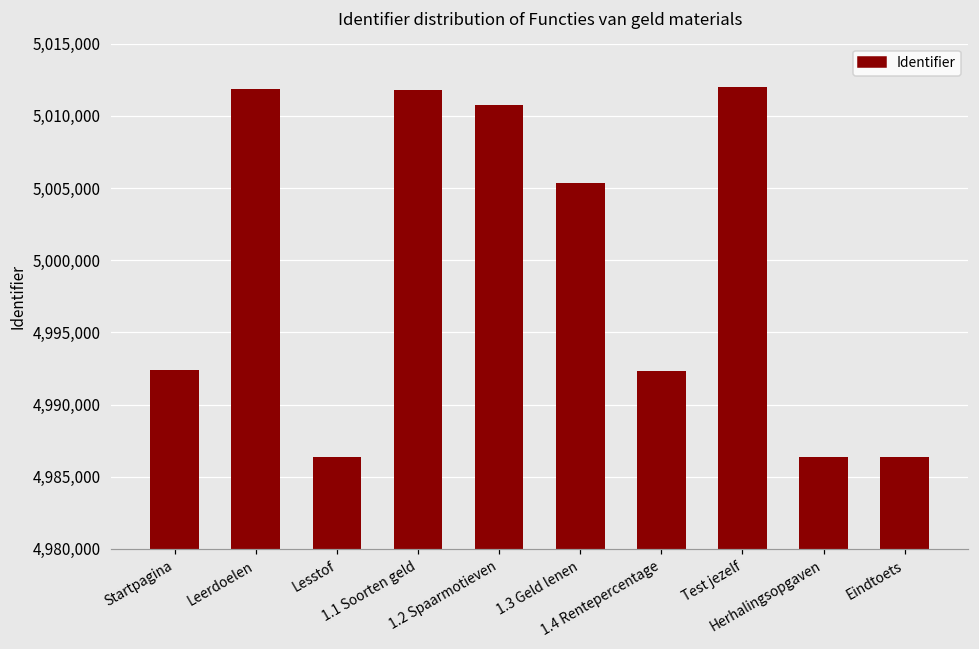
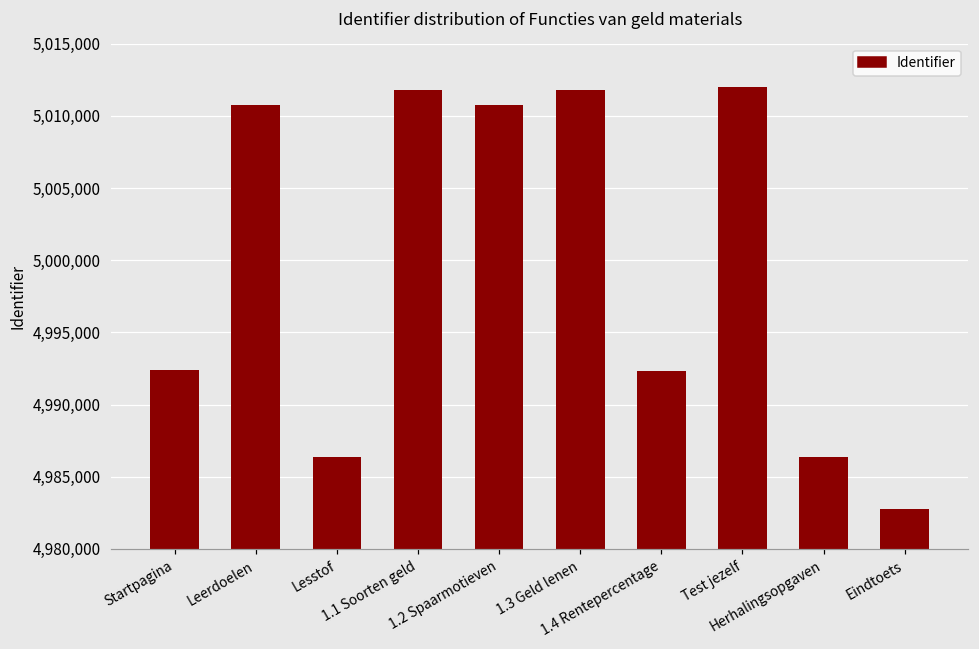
Leerdoelen: 5,011,900 -> 5,010,800
1.3 Geld lenen: 5,005,300 -> 5,011,800
Eindtoets: 4,986,300 -> 4,982,800
